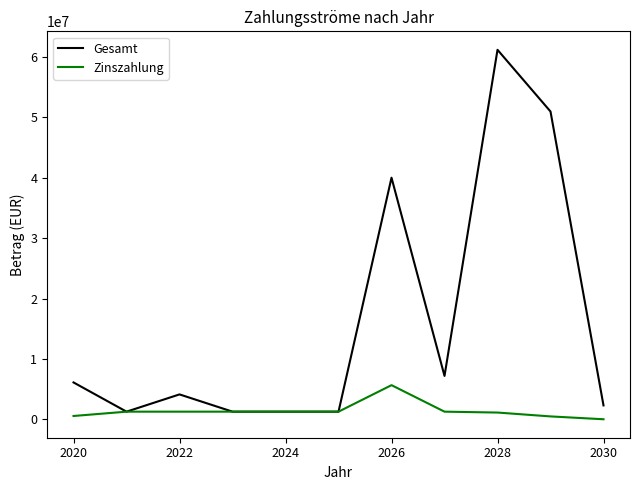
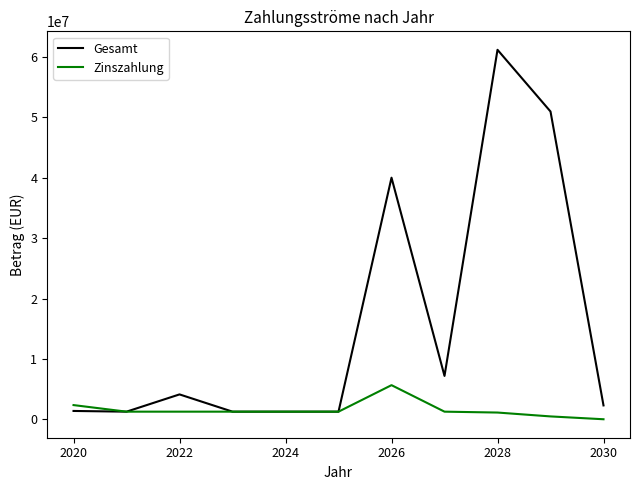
Gesamt, 2020: 6000000 -> 1000000
Zinszahlung, 2020: 1000000 -> 2000000
